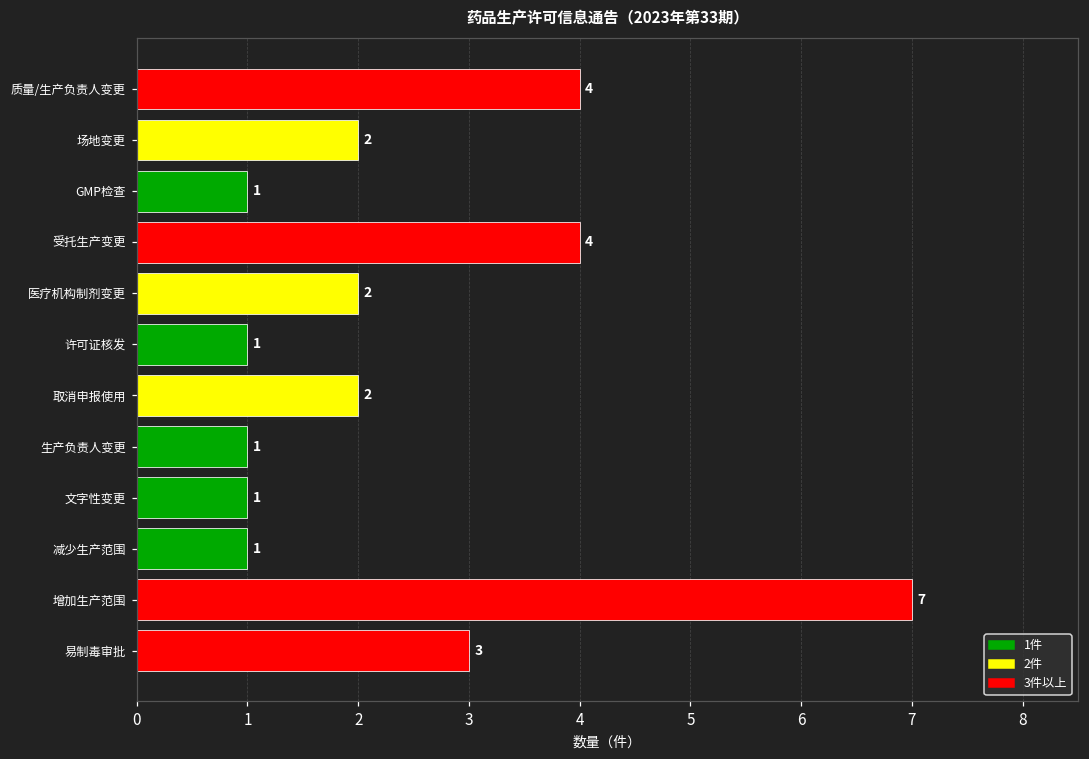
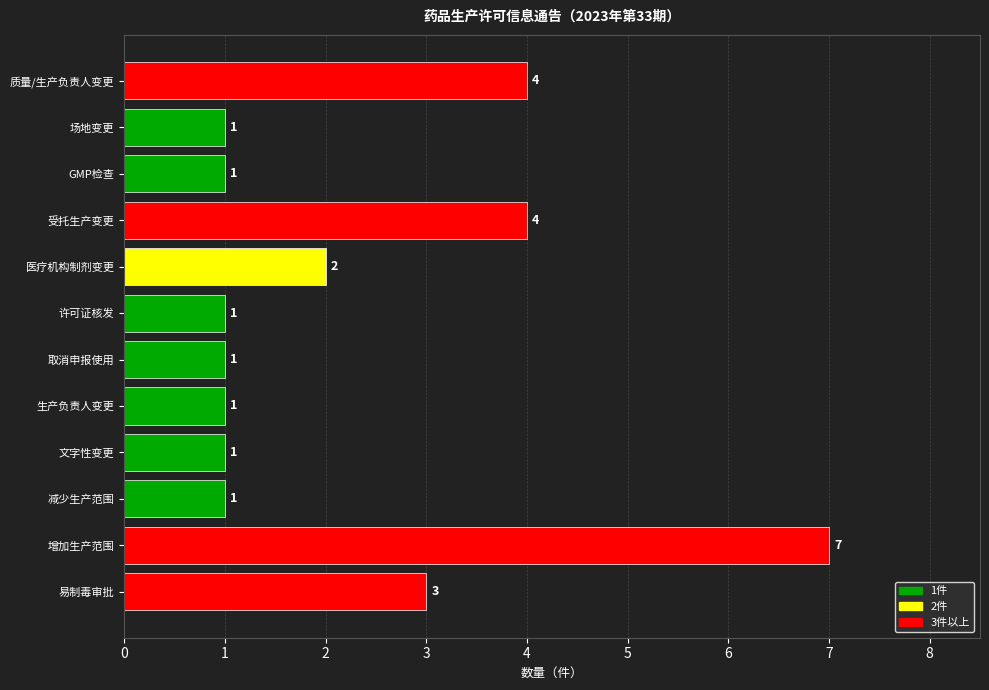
场地变更: 2 -> 1
取消申报使用: 2 -> 1
